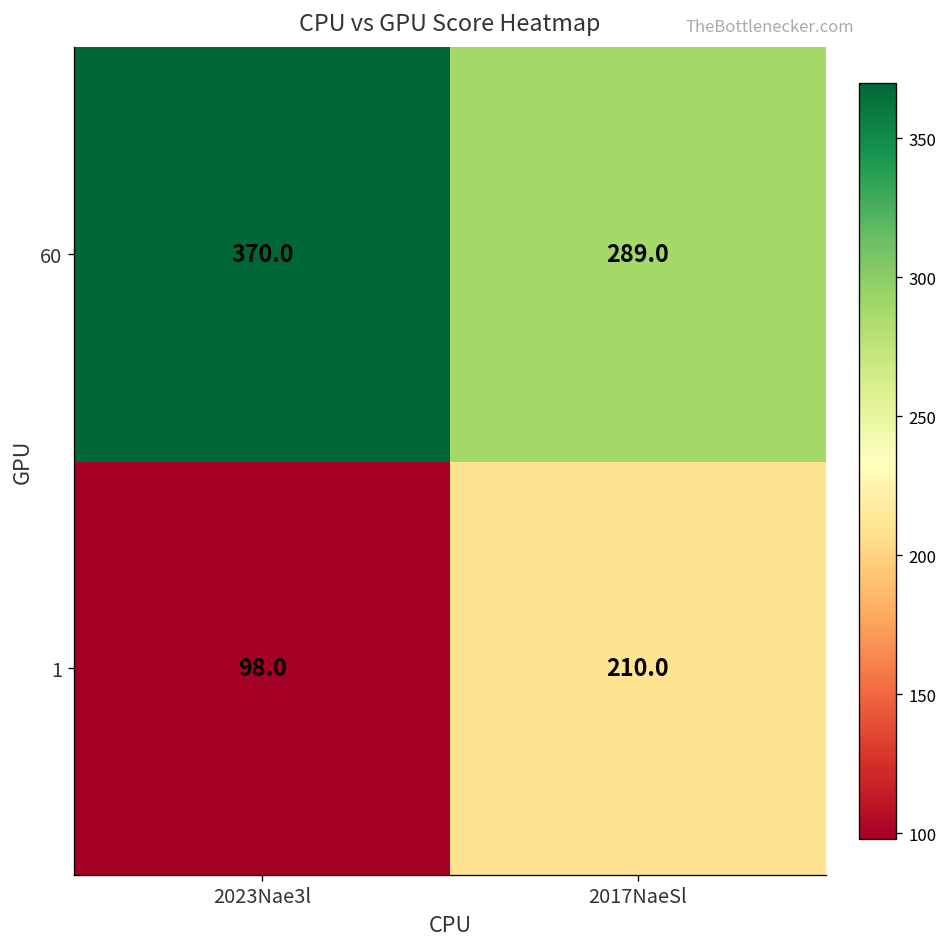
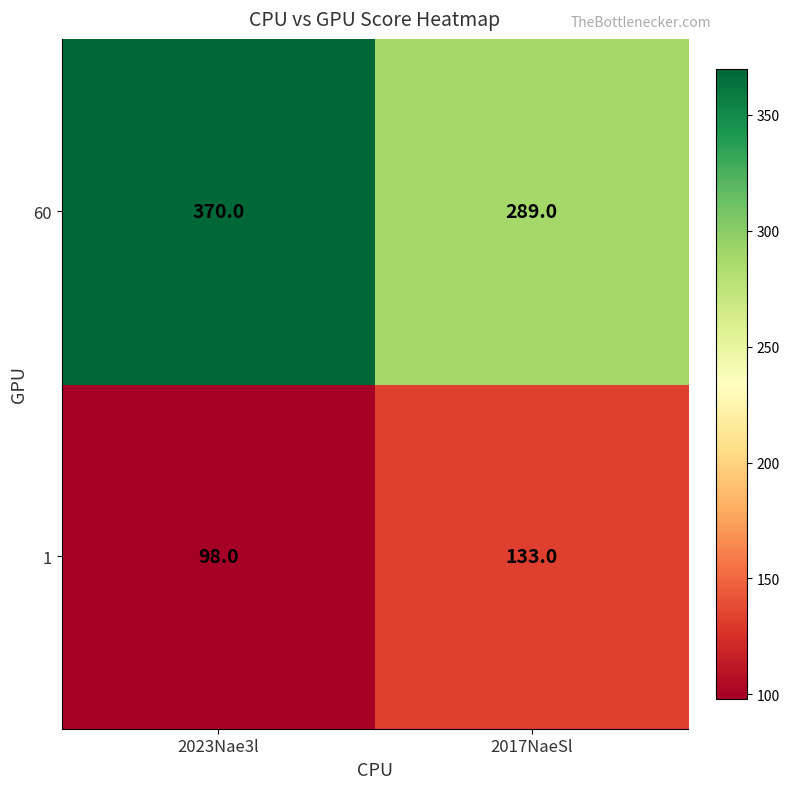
1, 2017NaeSl: 210.0 -> 133.0
